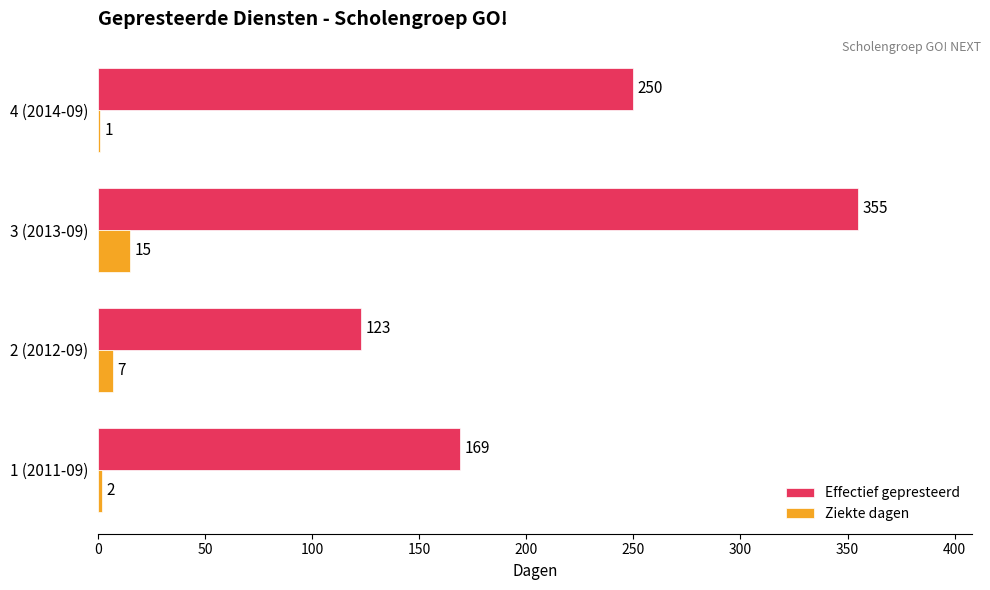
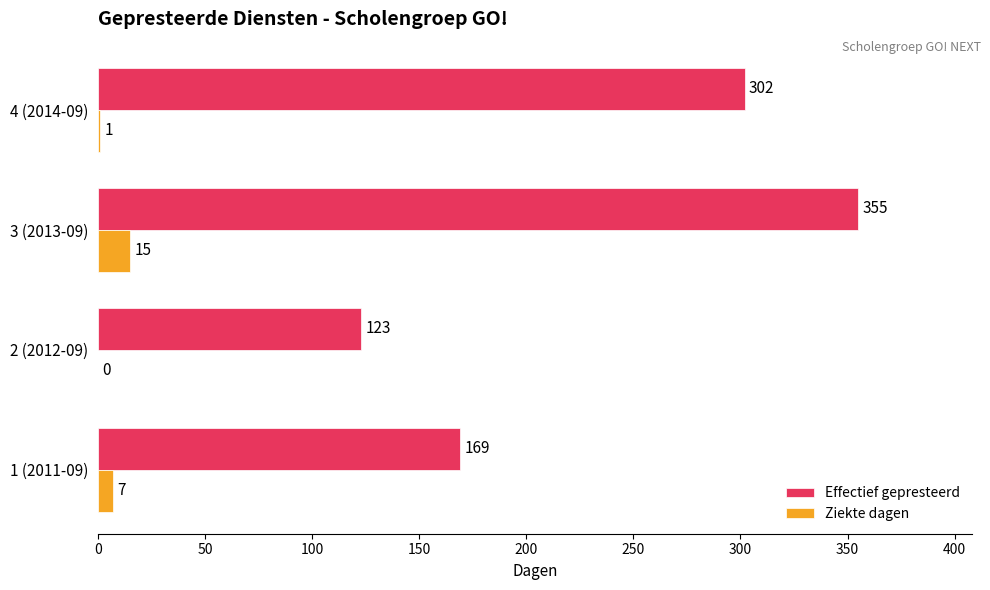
Effectief gepresteerd, 4 (2014-09): 250 -> 302
Ziekte dagen, 2 (2012-09): 7 -> 0
Ziekte dagen, 1 (2011-09): 2 -> 7
